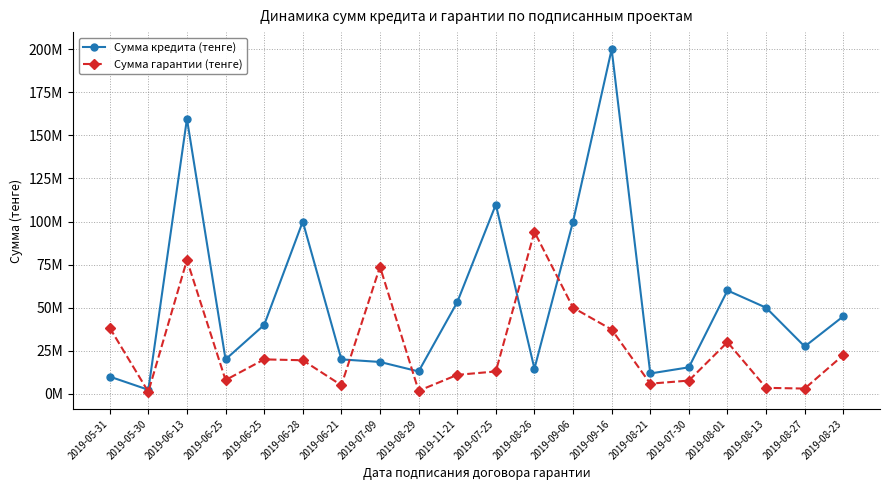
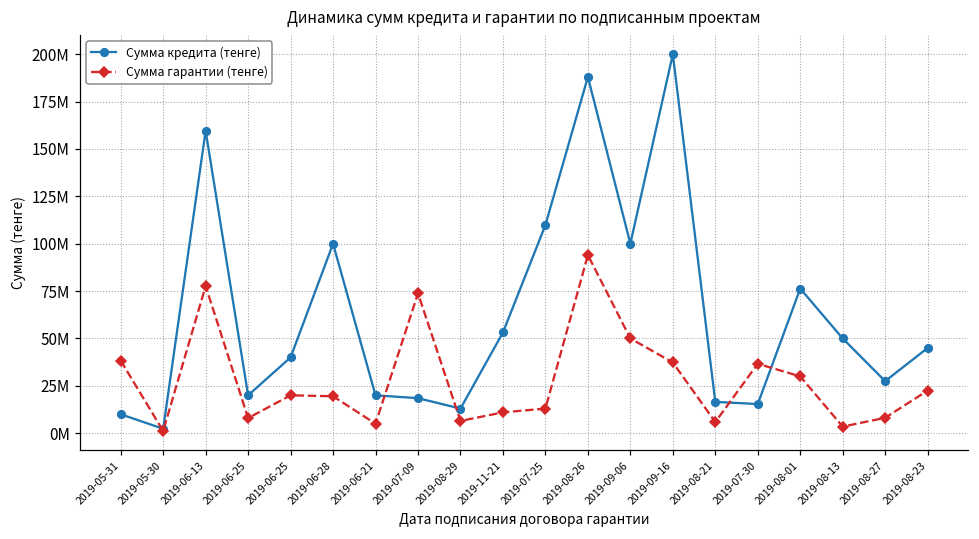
Сумма гарантии (тенге), 2019-08-29: 2000000 -> 7000000
Сумма кредита (тенге), 2019-08-26: 15000000 -> 188000000
Сумма кредита (тенге), 2019-08-21: 12000000 -> 17000000
Сумма гарантии (тенге), 2019-07-30: 8000000 -> 37000000
Сумма кредита (тенге), 2019-08-01: 60000000 -> 76000000
Сумма гарантии (тенге), 2019-08-27: 3000000 -> 8000000
